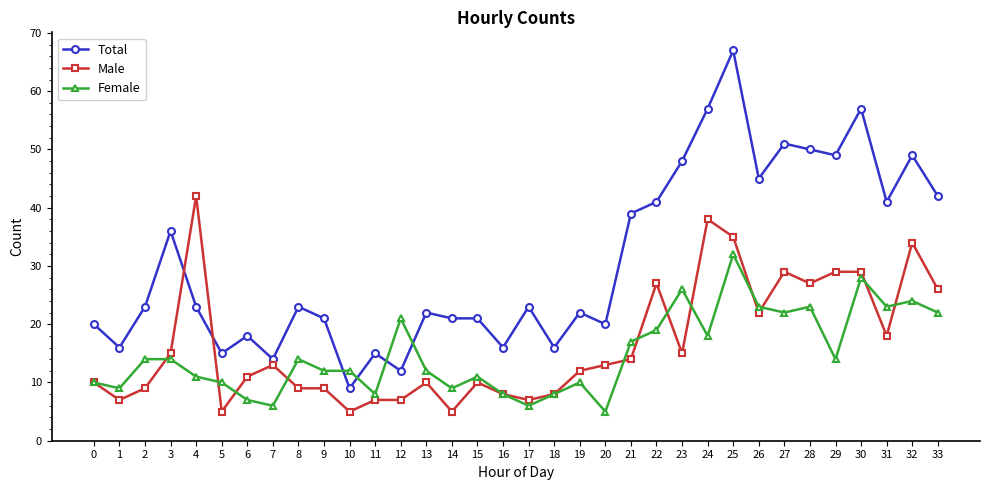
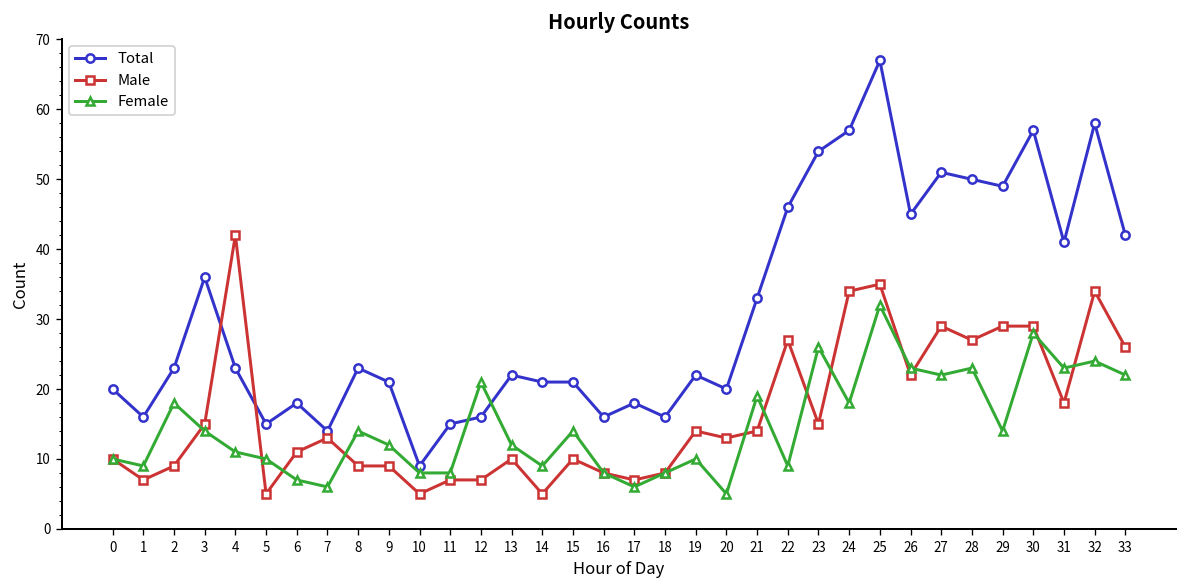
Female, 2: 14 -> 18
Female, 10: 12 -> 8
Total, 12: 12 -> 16
Female, 15: 11 -> 14
Total, 17: 23 -> 18
Male, 19: 12 -> 14
Total, 21: 39 -> 33
Female, 21: 17 -> 19
Total, 22: 41 -> 46
Female, 22: 19 -> 9
Total, 23: 48 -> 54
Male, 24: 38 -> 34
Total, 32: 49 -> 58
